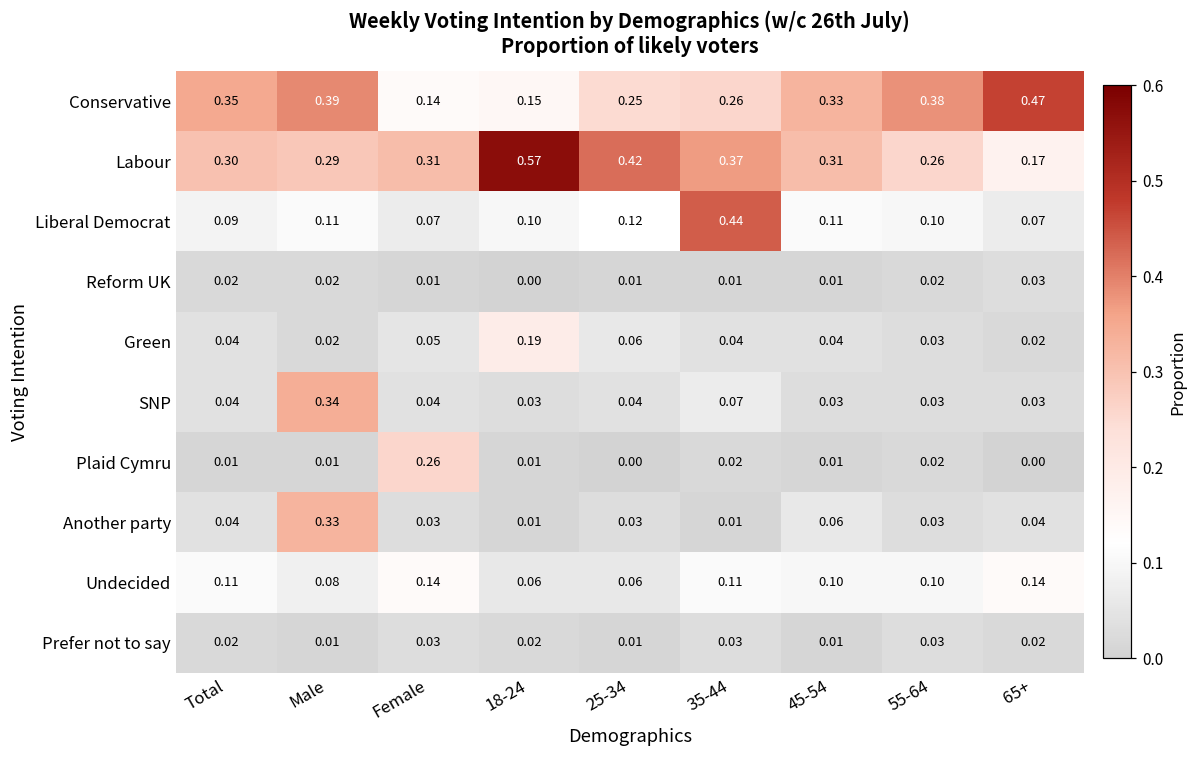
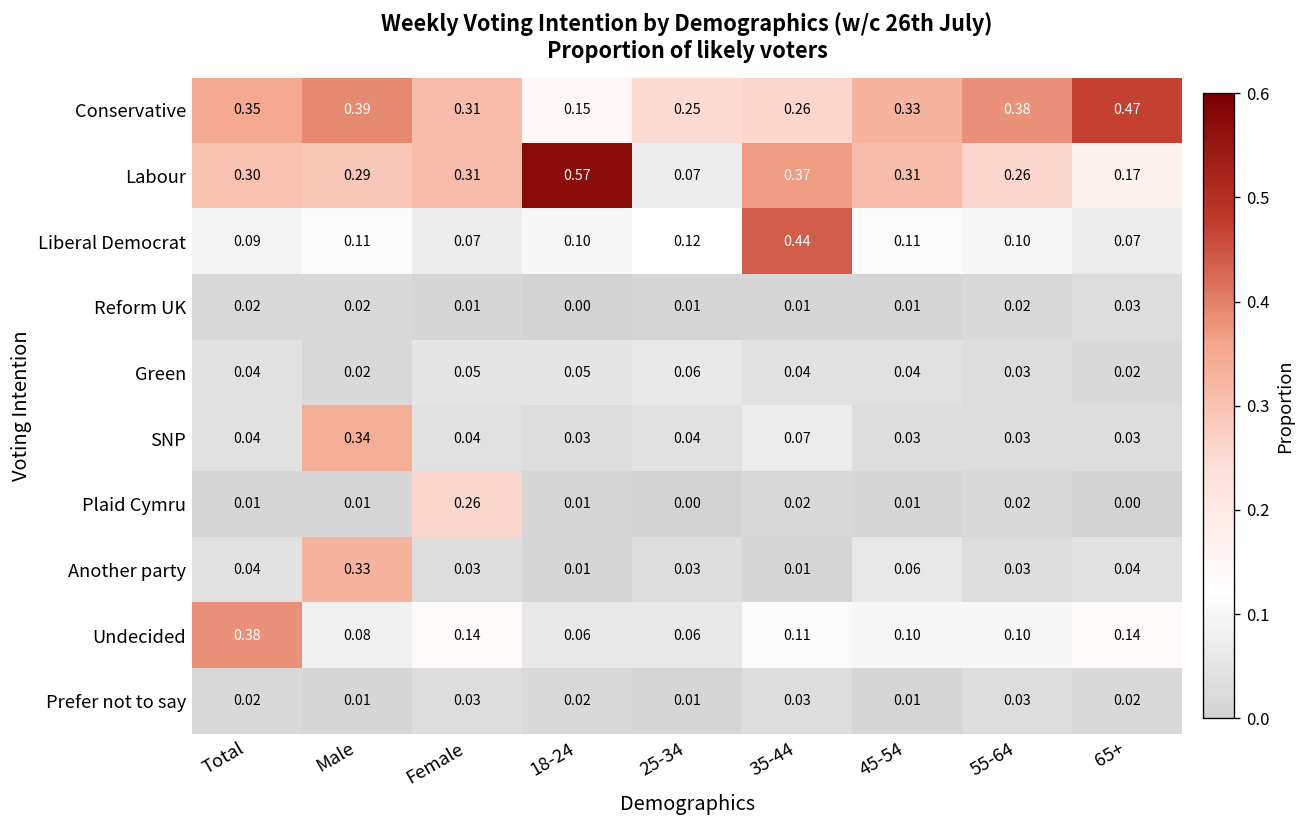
Conservative, Female: 0.14 -> 0.31
Labour, 25-34: 0.42 -> 0.07
Green, 18-24: 0.19 -> 0.05
Undecided, Total: 0.11 -> 0.38
